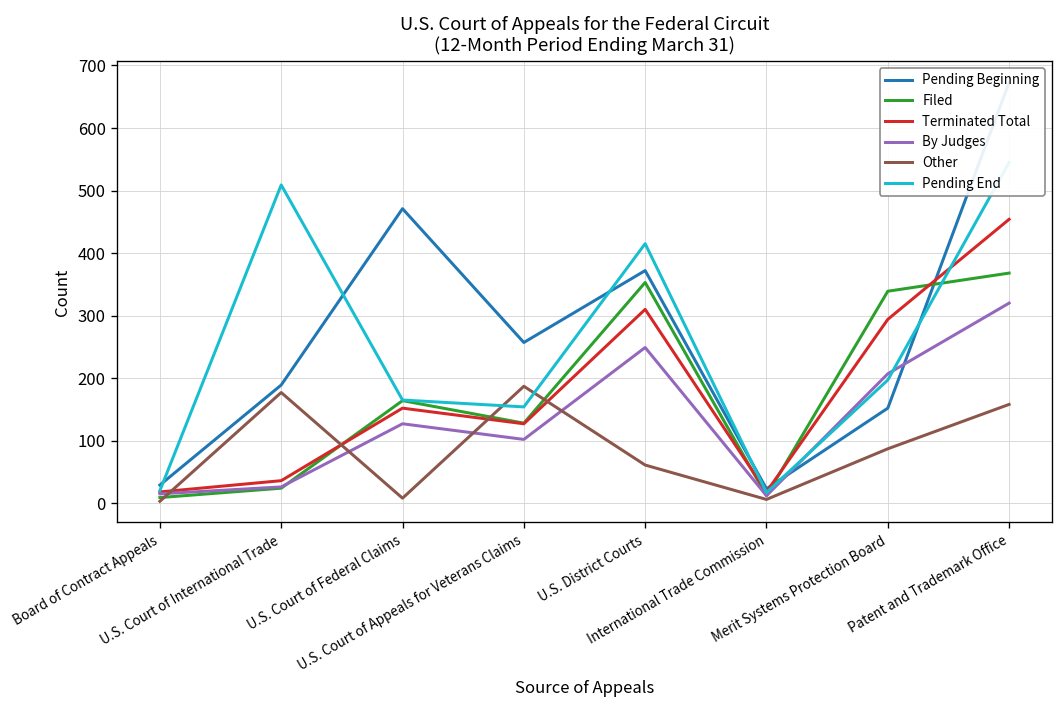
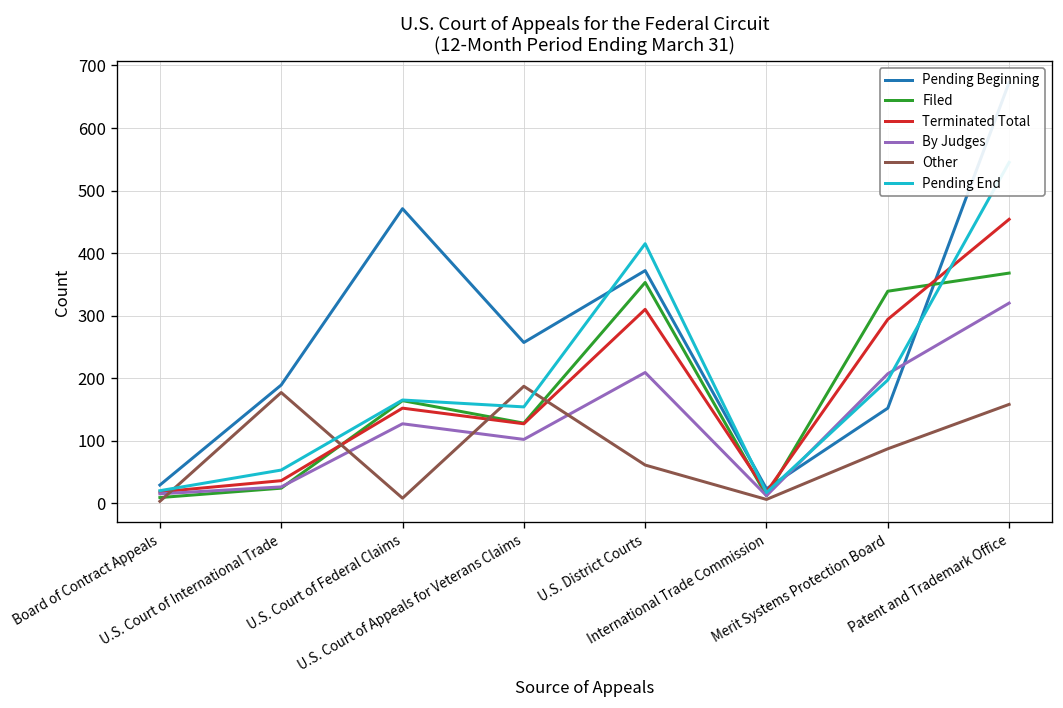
Pending End, U.S. Court of International Trade: 510 -> 50
By Judges, U.S. District Courts: 250 -> 210
